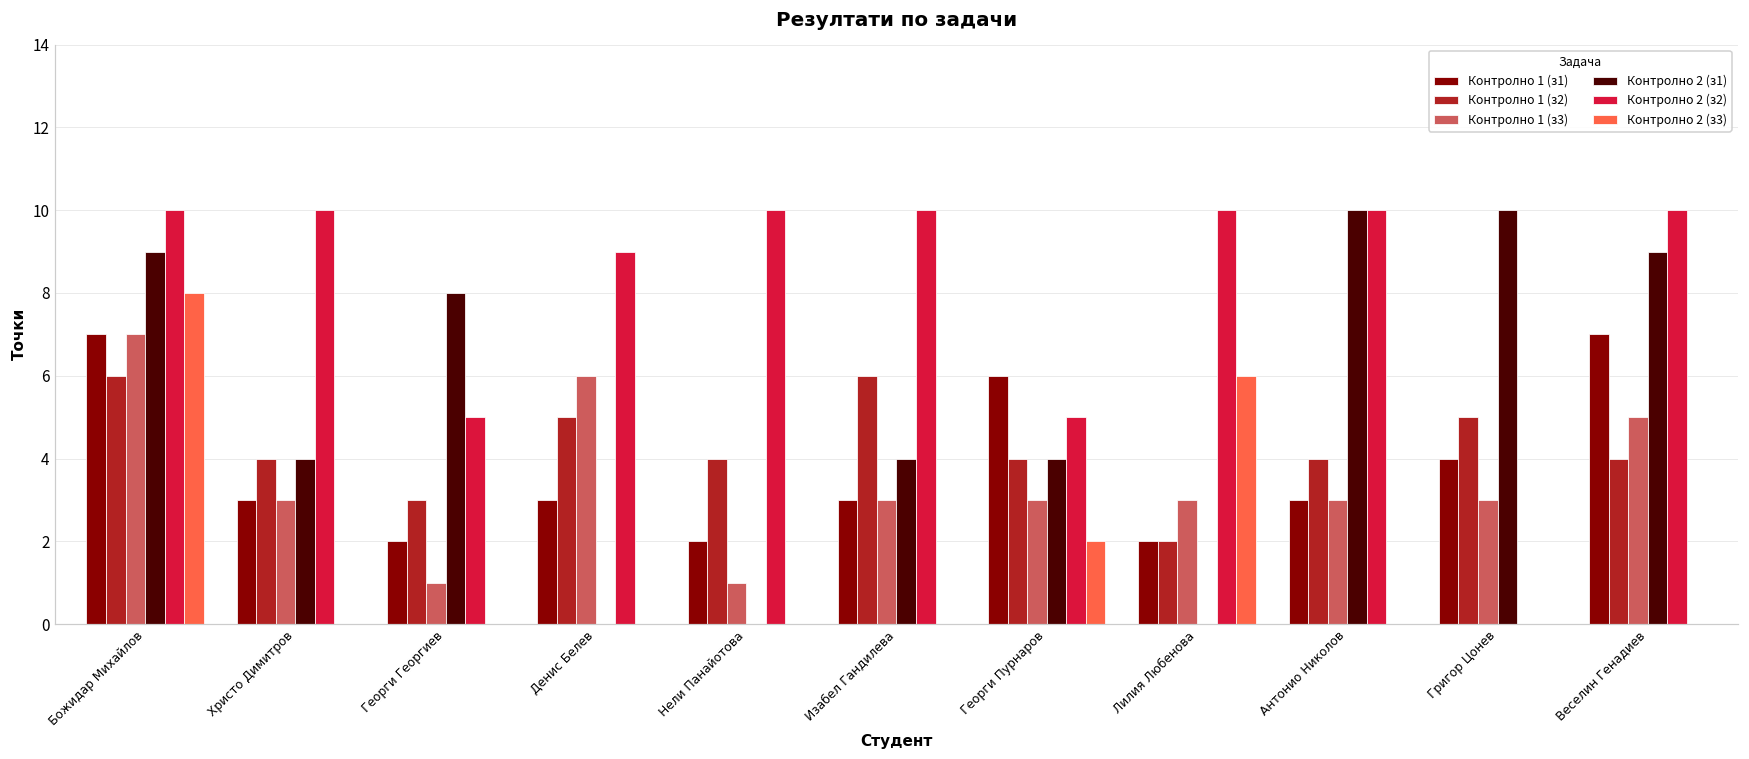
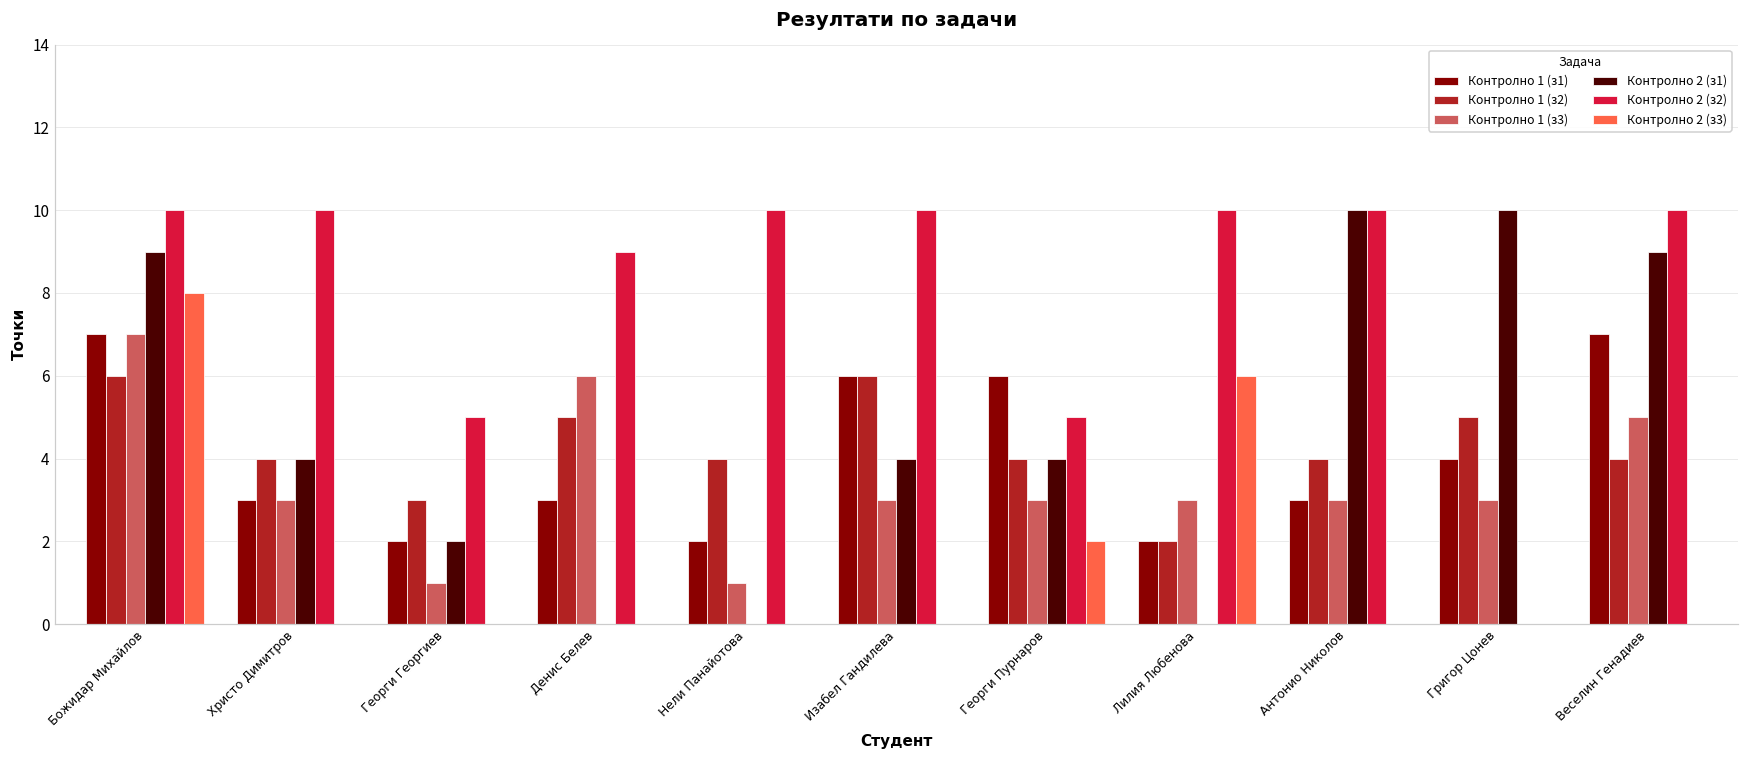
Контролно 2 (з1), Георги Георгиев: 8 -> 2
Контролно 1 (з1), Изабел Гандилева: 3 -> 6
